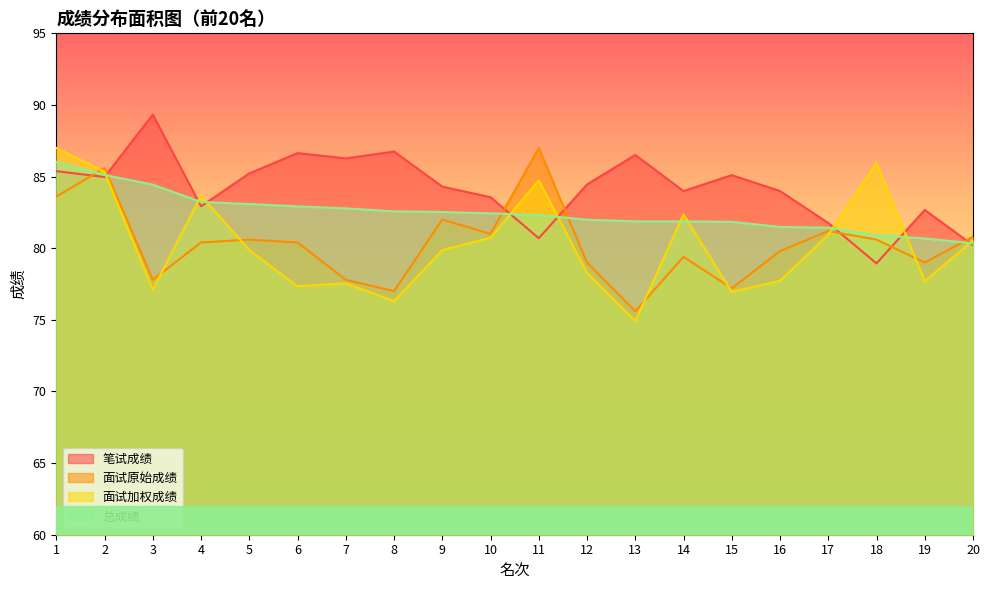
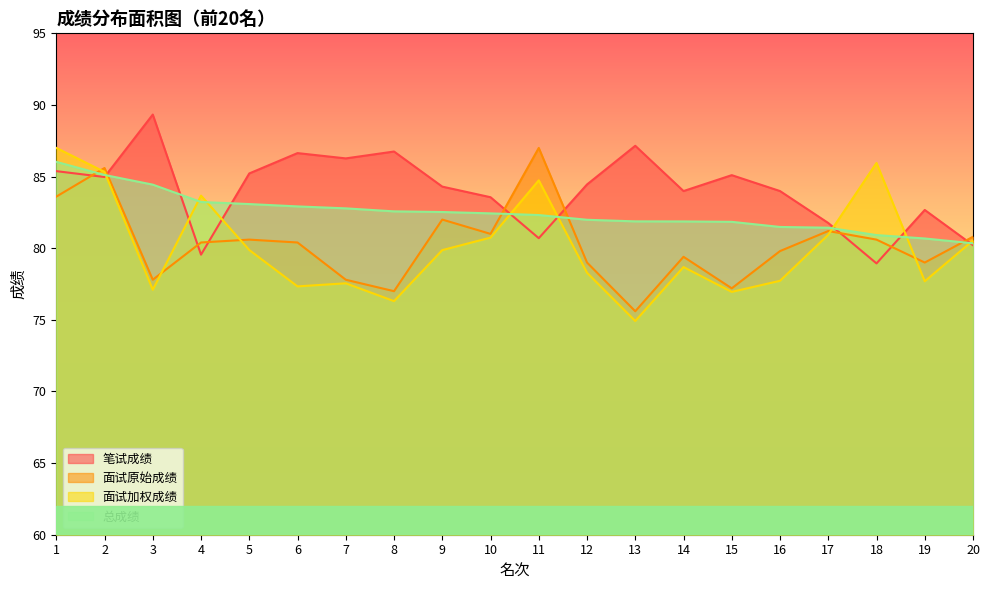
笔试成绩, 4: 82.9 -> 79.6
笔试成绩, 13: 86.5 -> 87.2
面试加权成绩, 14: 82.4 -> 78.7
